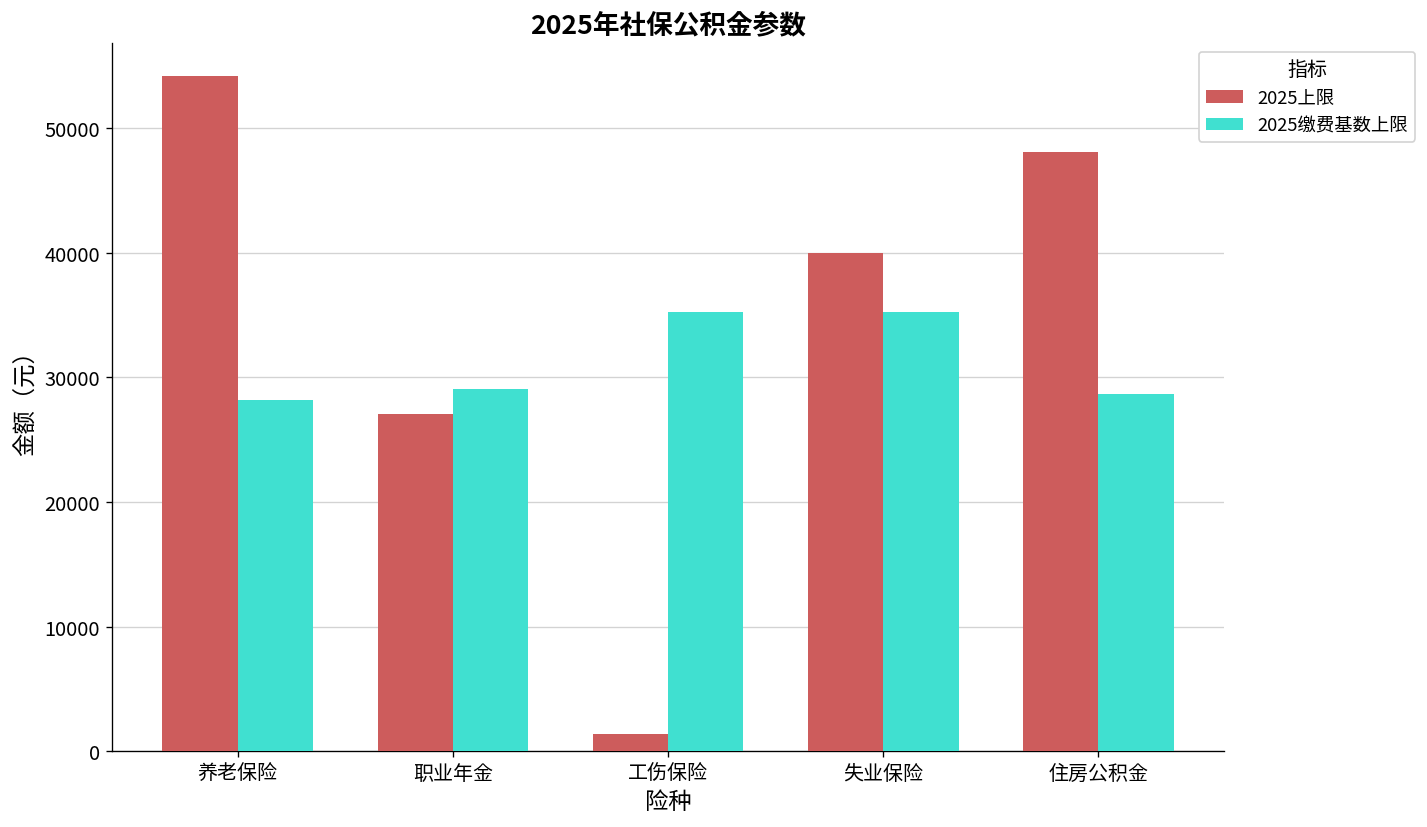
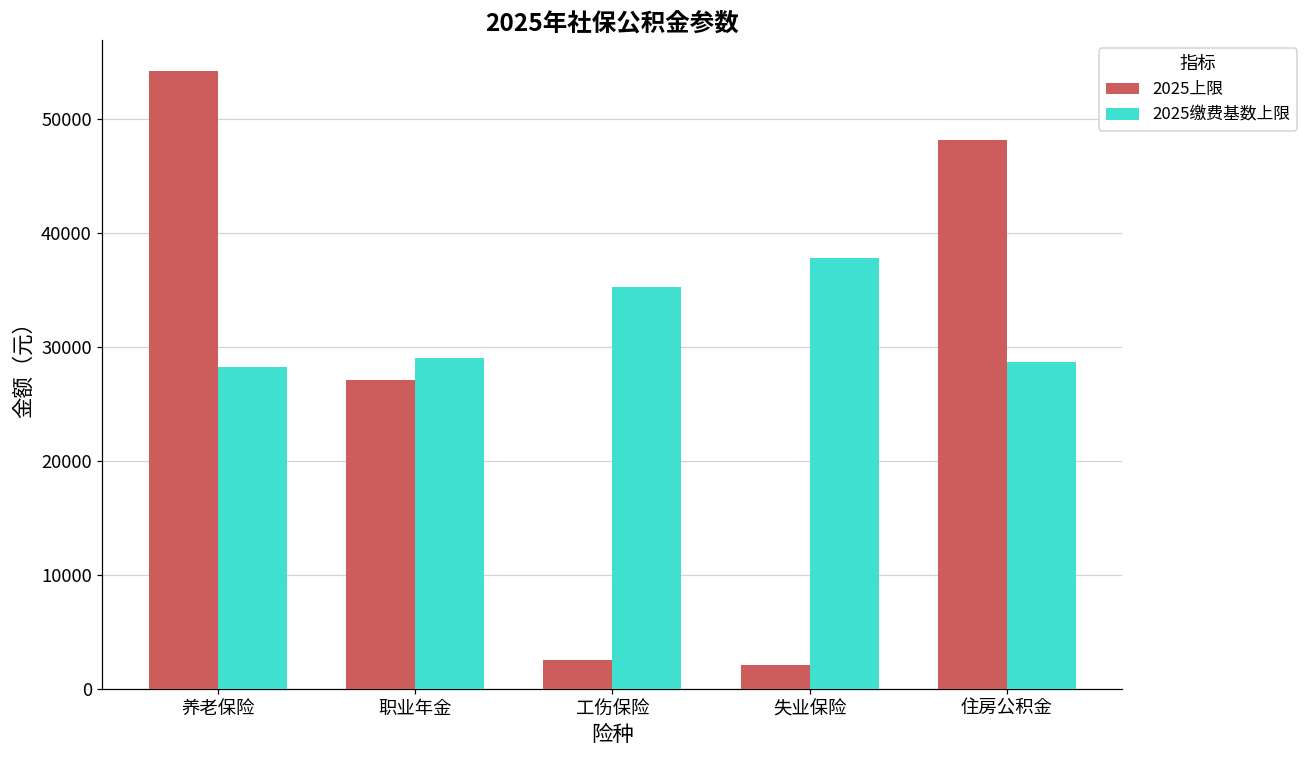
2025上限, 工伤保险: 1400 -> 2500
2025上限, 失业保险: 40000 -> 2100
2025缴费基数上限, 失业保险: 35300 -> 37800
